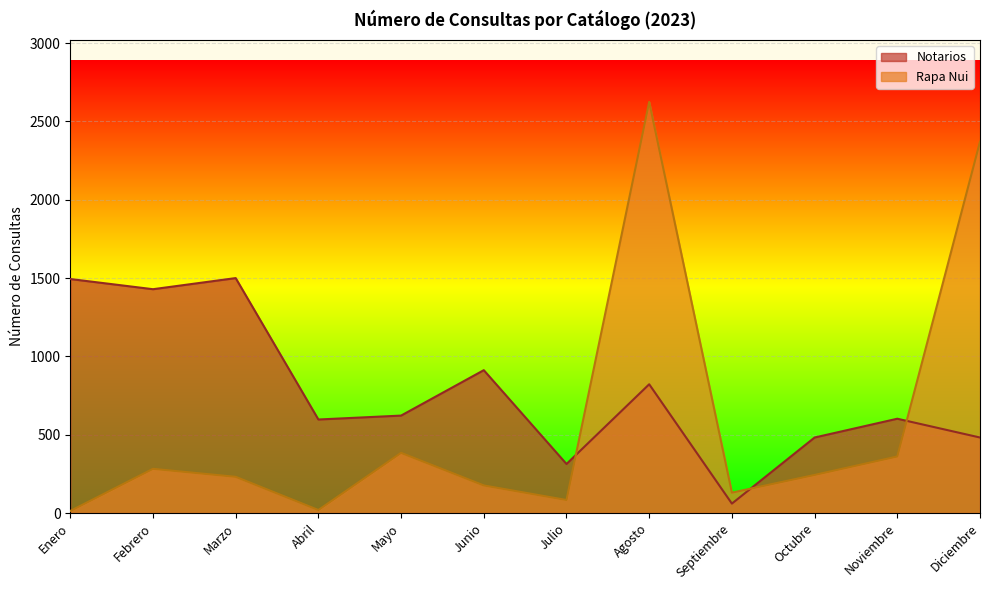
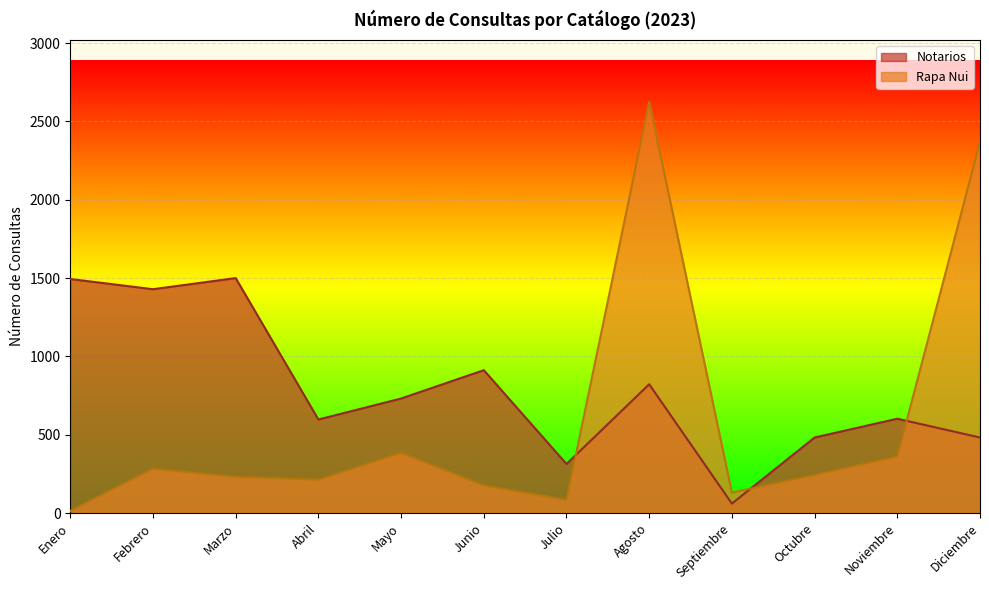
Rapa Nui, Abril: 20 -> 210
Notarios, Mayo: 620 -> 730
